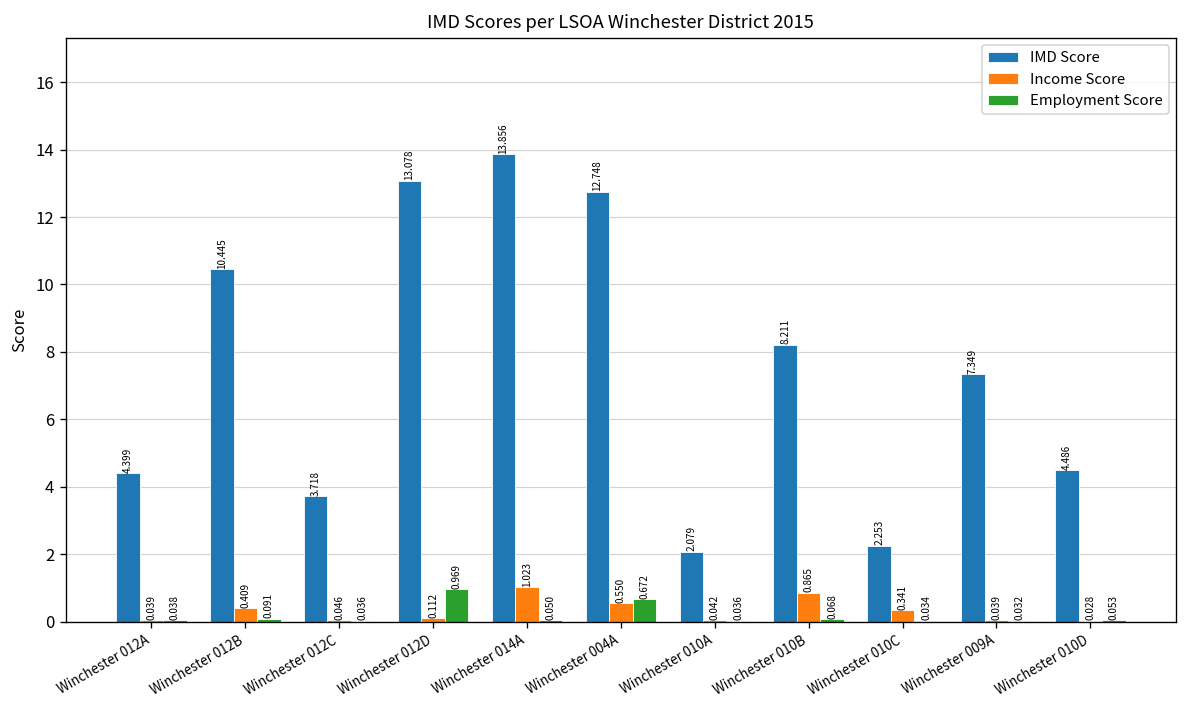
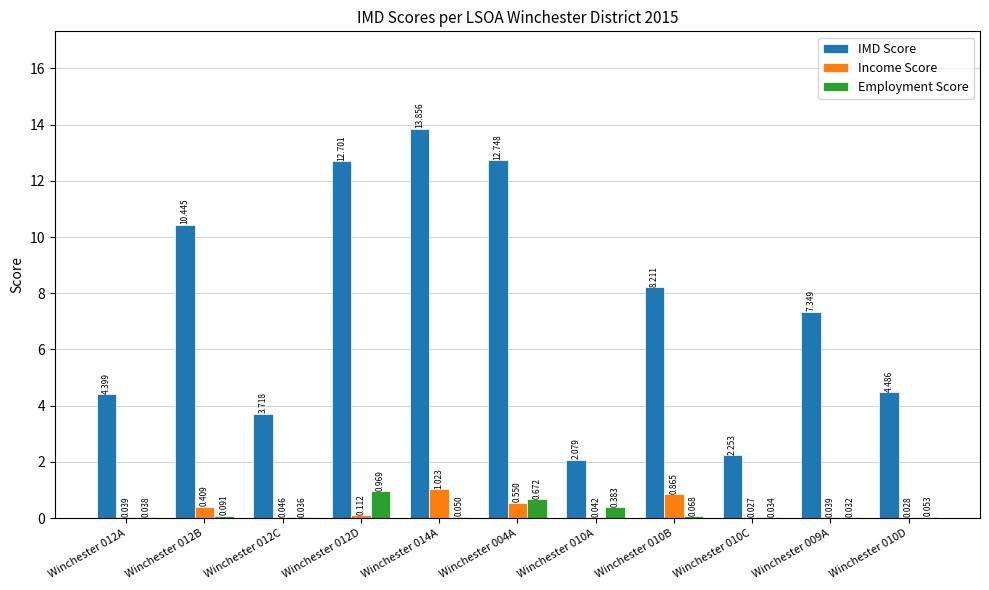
IMD Score, Winchester 012D: 13.078 -> 12.701
Employment Score, Winchester 010A: 0.036 -> 0.383
Income Score, Winchester 010C: 0.341 -> 0.027
